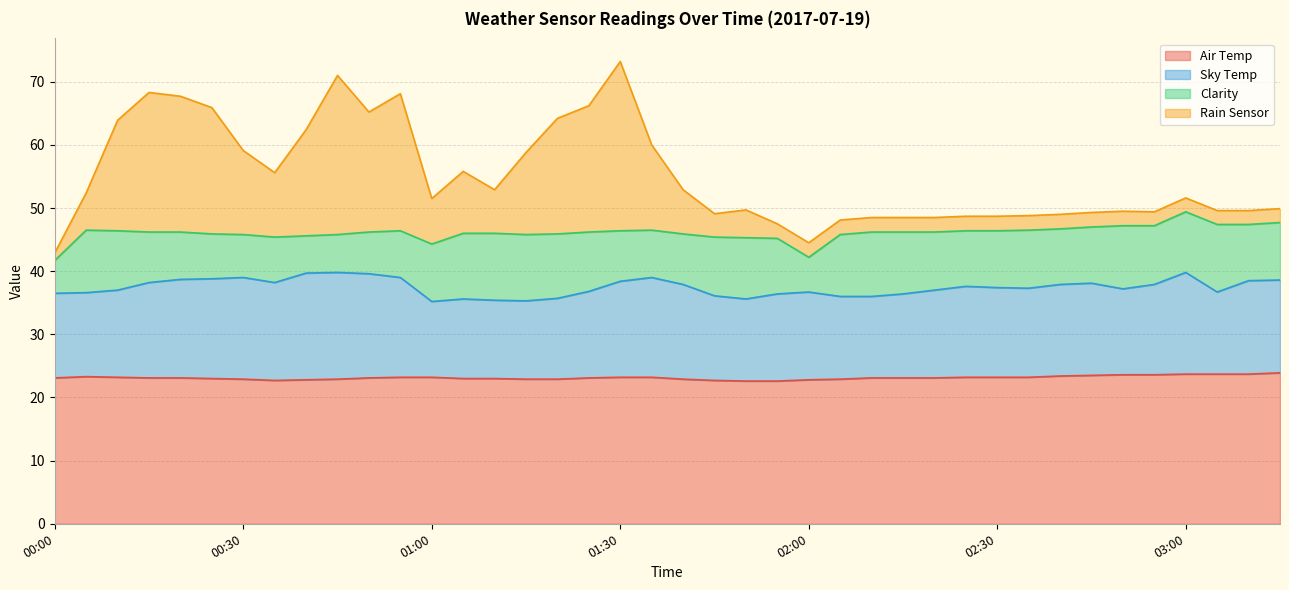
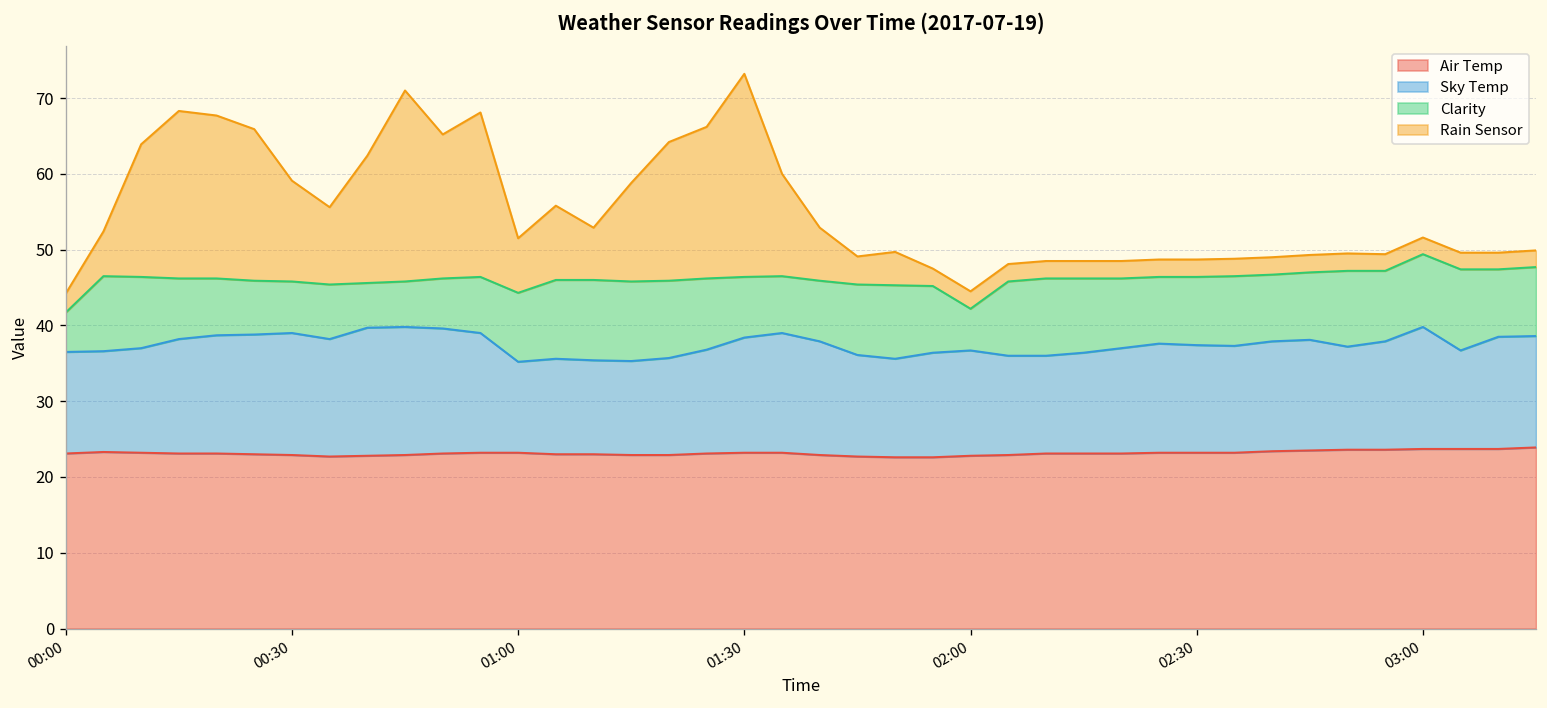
Rain Sensor, 00:00: 1 -> 3
